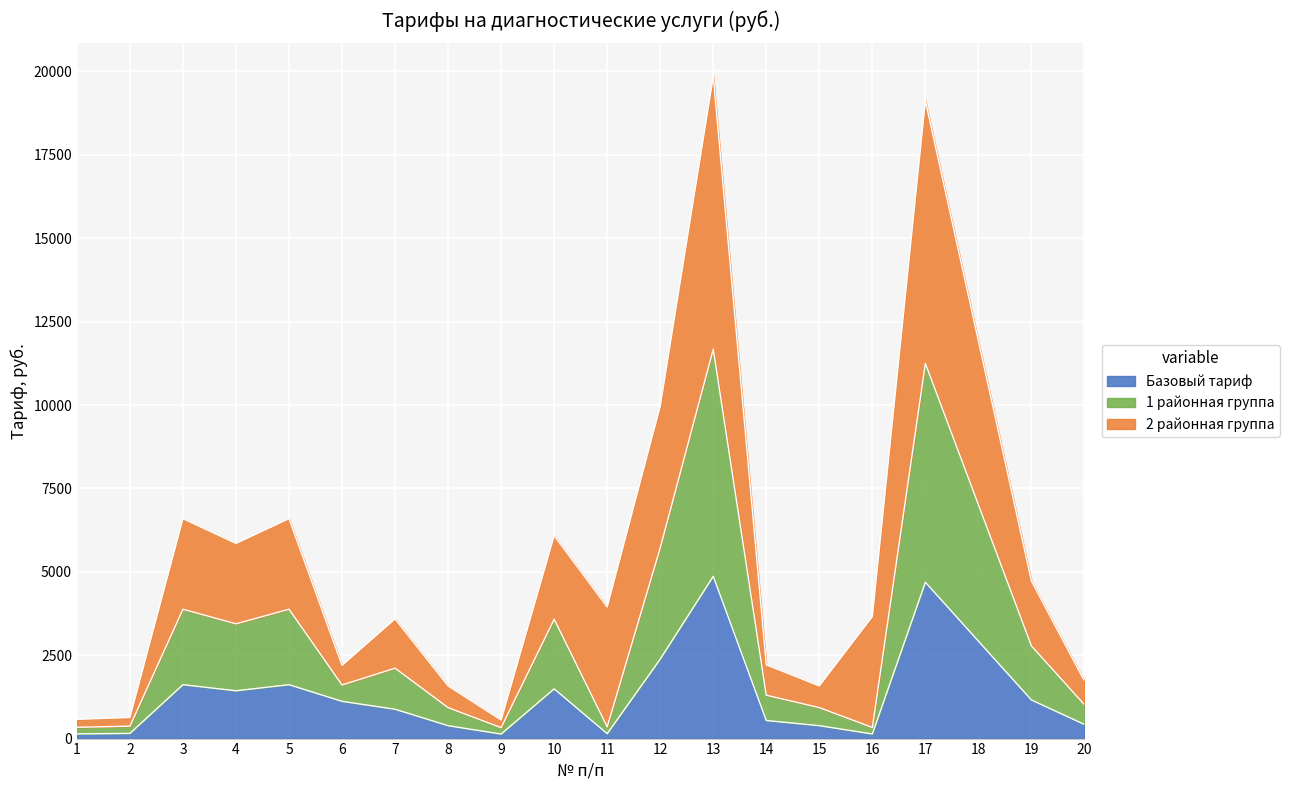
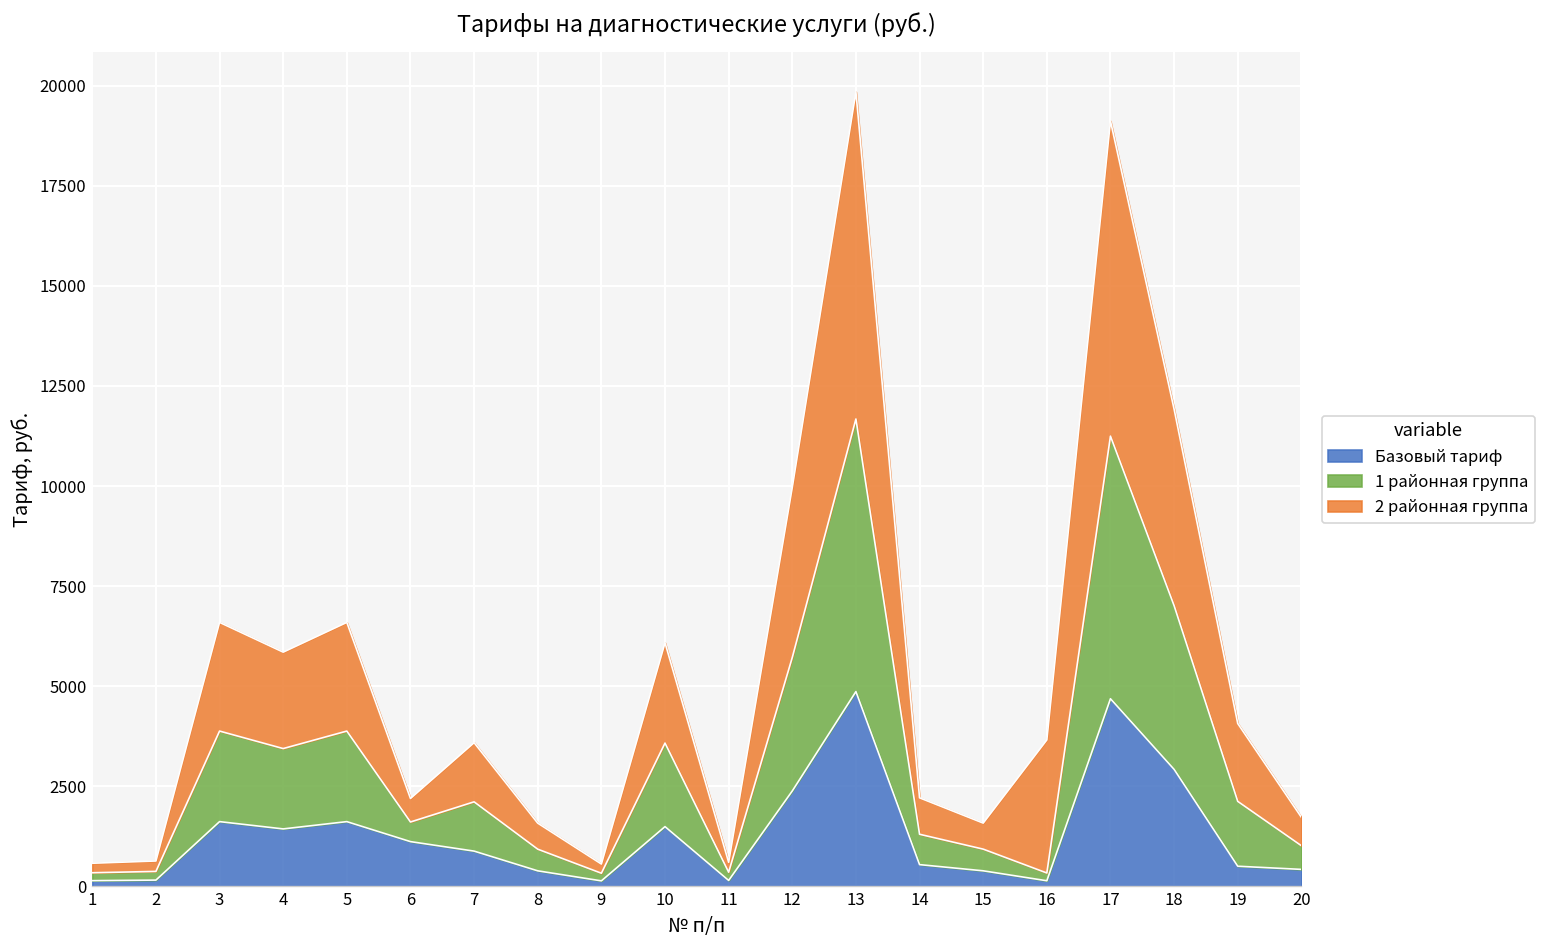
2 районная группа, 11: 3600 -> 200
Базовый тариф, 19: 1200 -> 500
